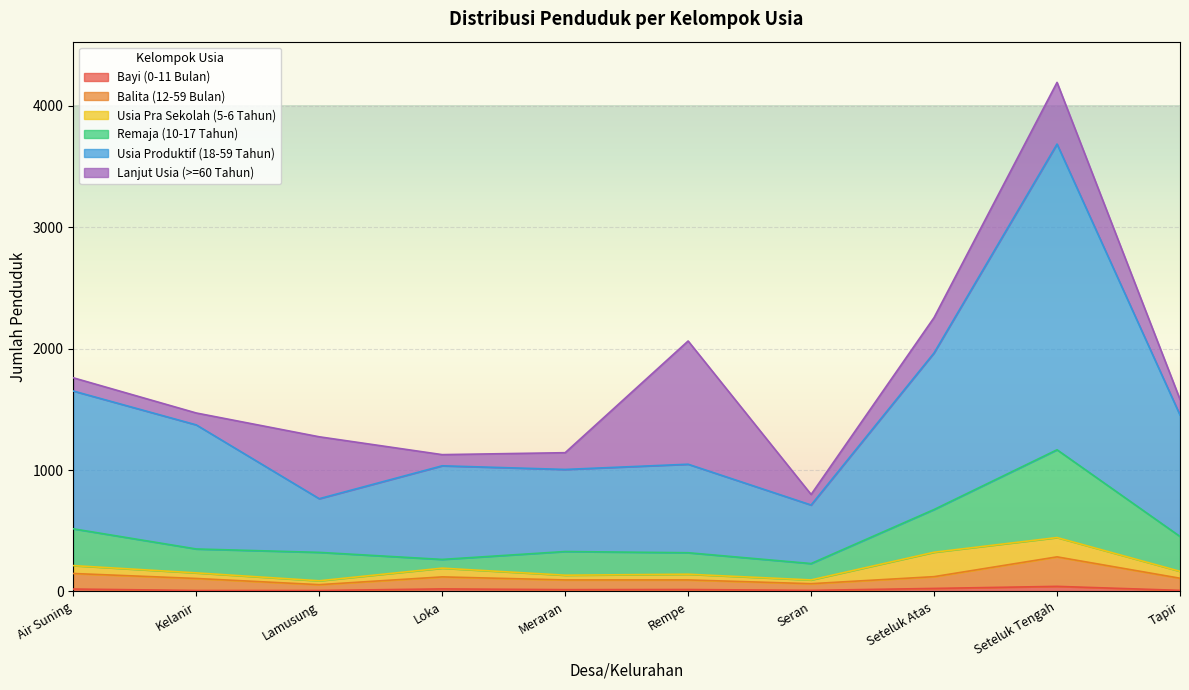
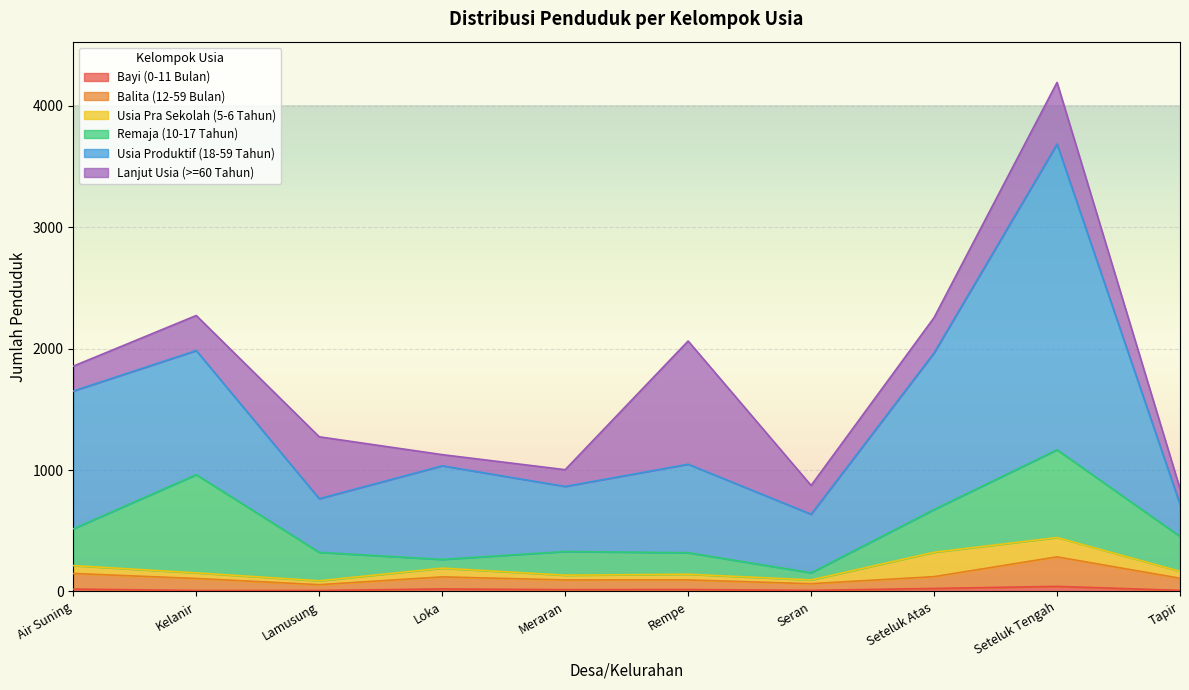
Lanjut Usia (>=60 Tahun), Air Suning: 110 -> 210
Remaja (10-17 Tahun), Kelanir: 200 -> 810
Lanjut Usia (>=60 Tahun), Kelanir: 100 -> 290
Usia Produktif (18-59 Tahun), Meraran: 680 -> 540
Remaja (10-17 Tahun), Seran: 140 -> 60
Lanjut Usia (>=60 Tahun), Seran: 90 -> 240
Usia Produktif (18-59 Tahun), Tapir: 1000 -> 260
